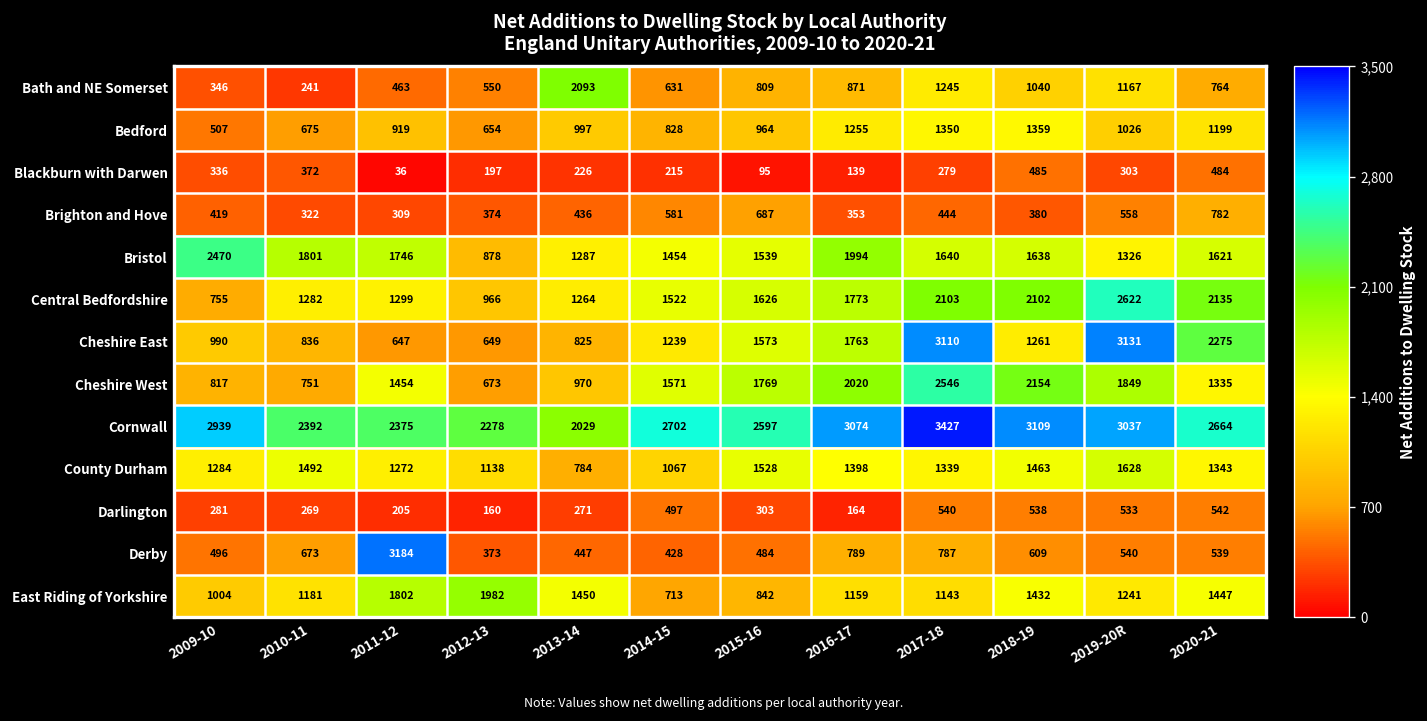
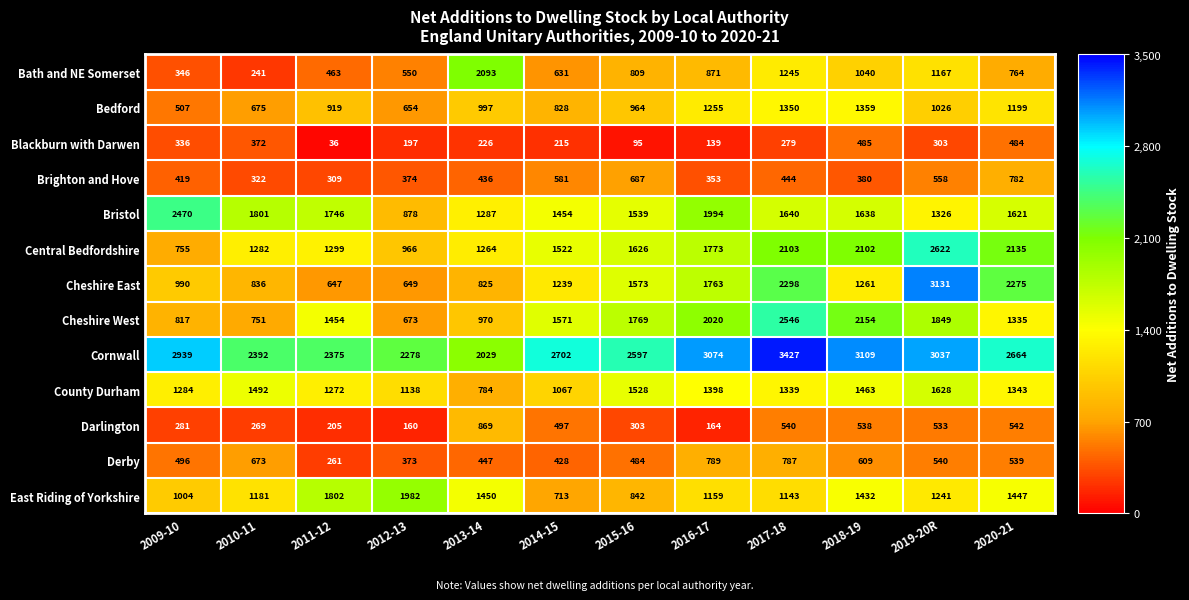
Cheshire East, 2017-18: 3110 -> 2298
Darlington, 2013-14: 271 -> 869
Derby, 2011-12: 3184 -> 261
